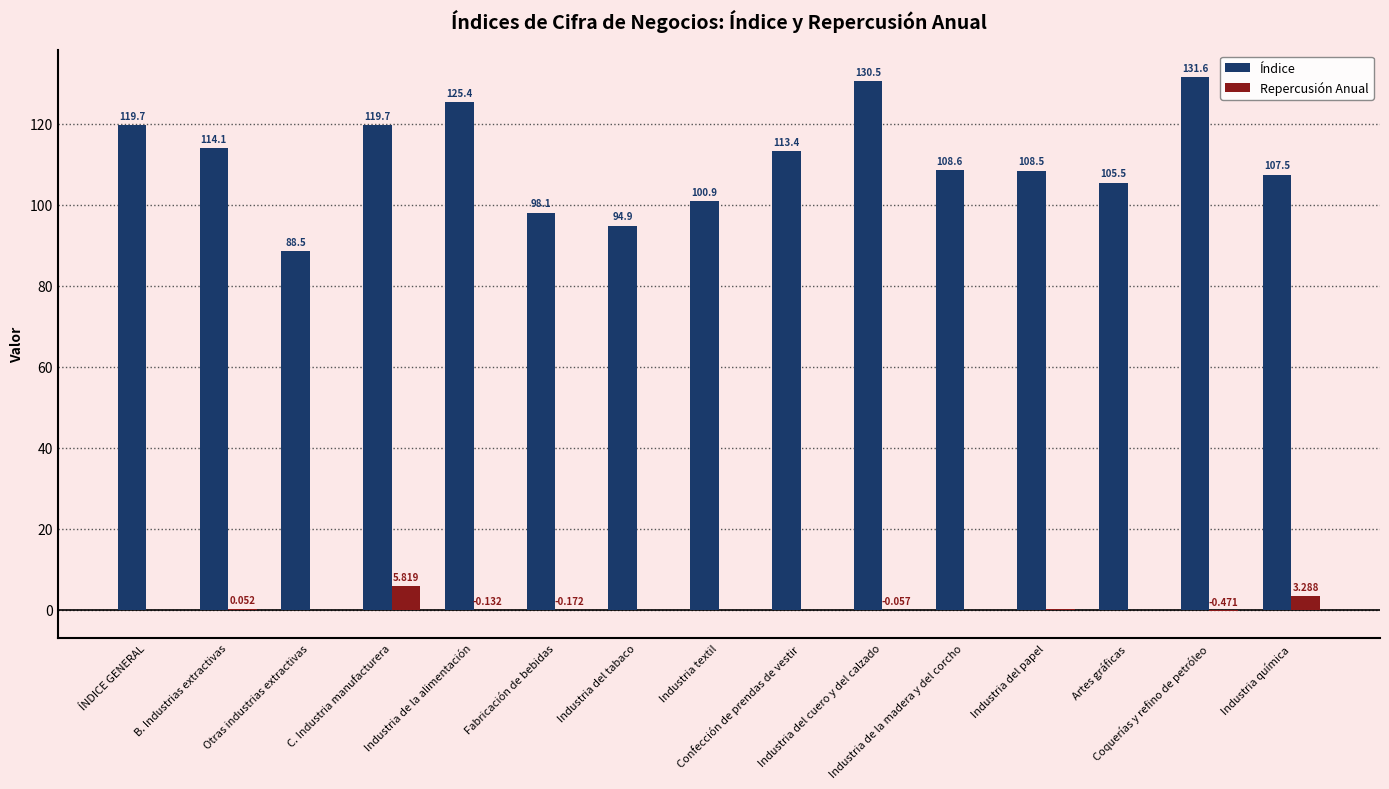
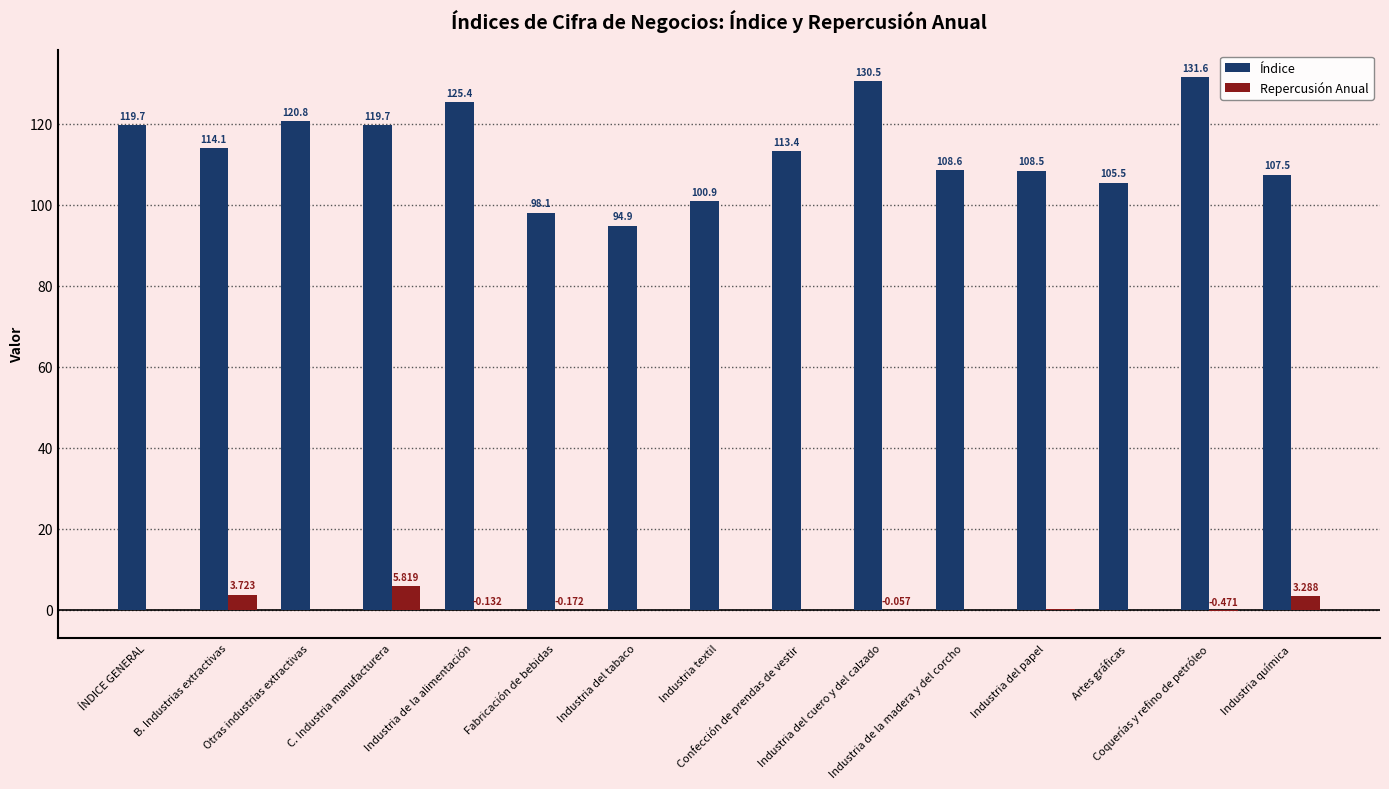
Repercusión Anual, B. Industrias extractivas: 0.052 -> 3.723
Índice, Otras industrias extractivas: 88.5 -> 120.8
